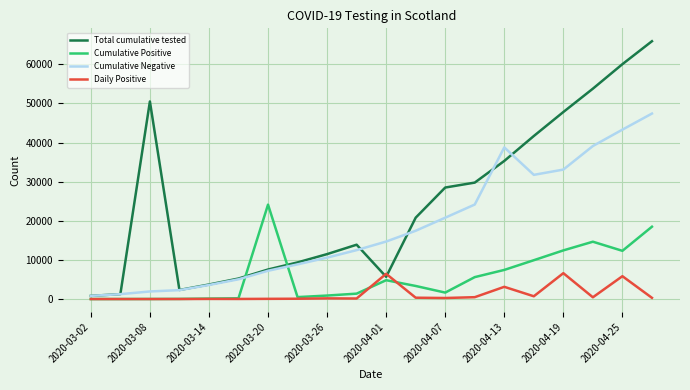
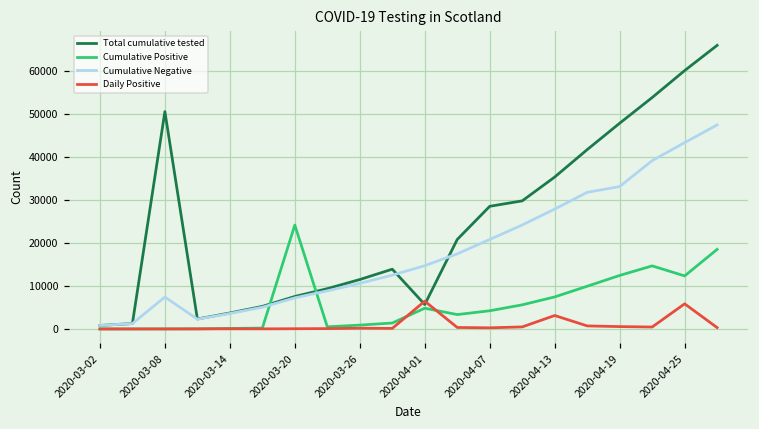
Cumulative Negative, 2020-03-08: 2000 -> 7000
Cumulative Positive, 2020-04-07: 2000 -> 4000
Cumulative Negative, 2020-04-13: 39000 -> 28000
Daily Positive, 2020-04-19: 7000 -> 1000
